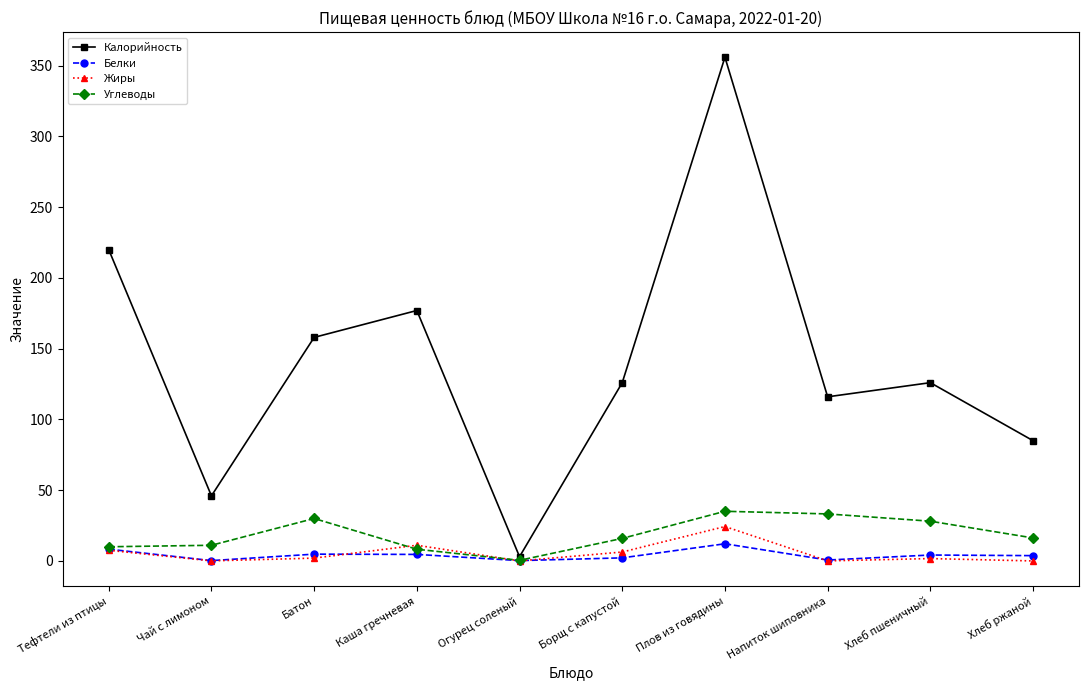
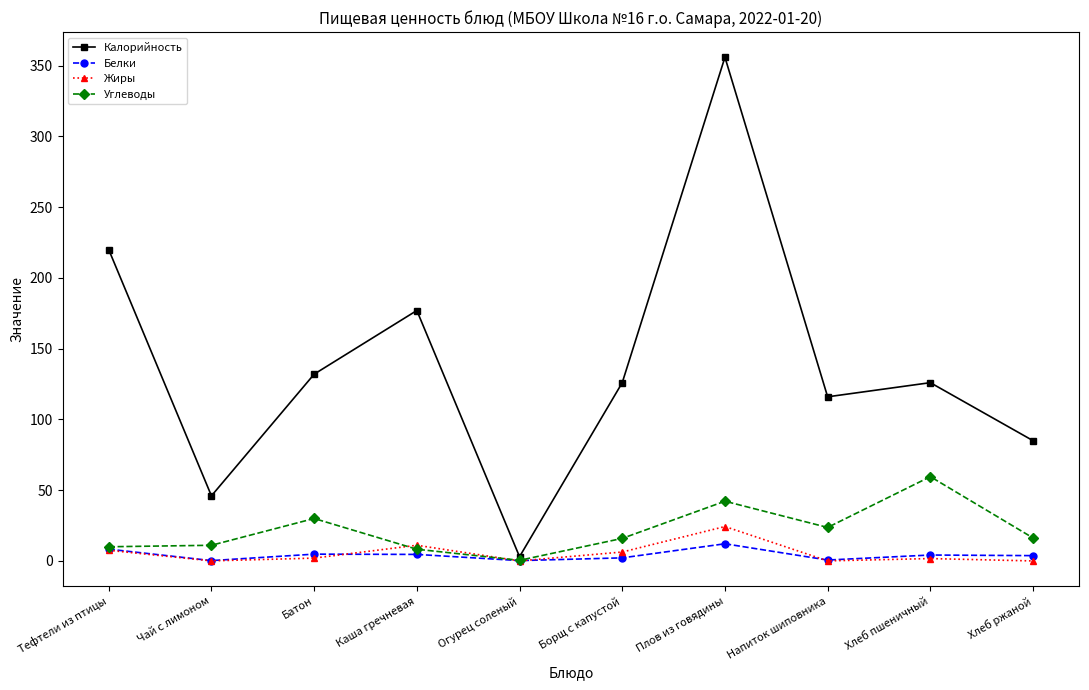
Калорийность, Батон: 158 -> 132
Углеводы, Плов из говядины: 35 -> 42
Углеводы, Напиток шиповника: 33 -> 24
Углеводы, Хлеб пшеничный: 28 -> 60
